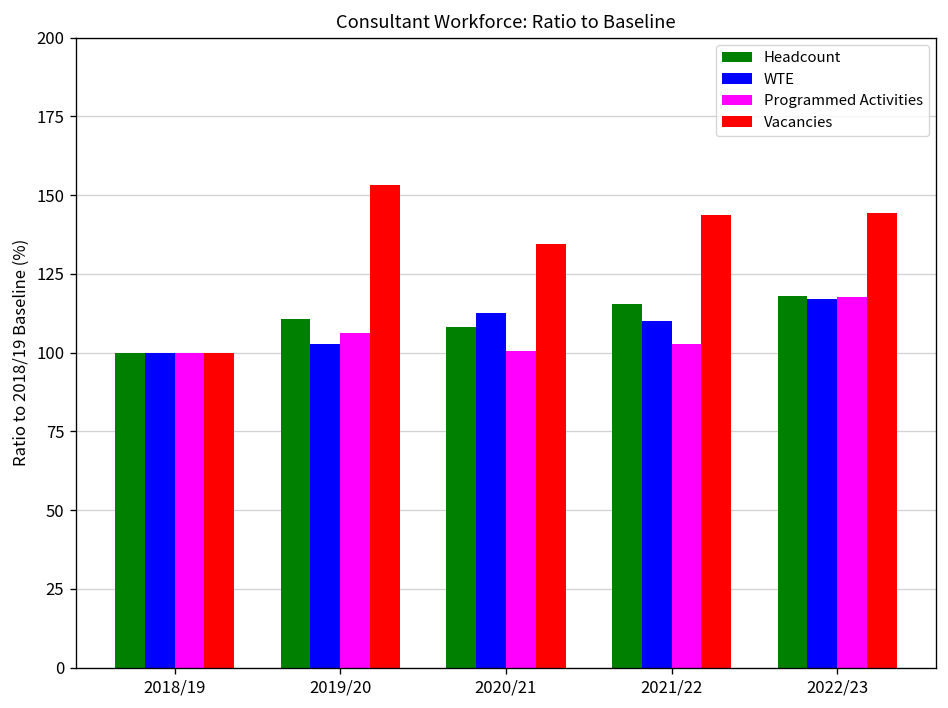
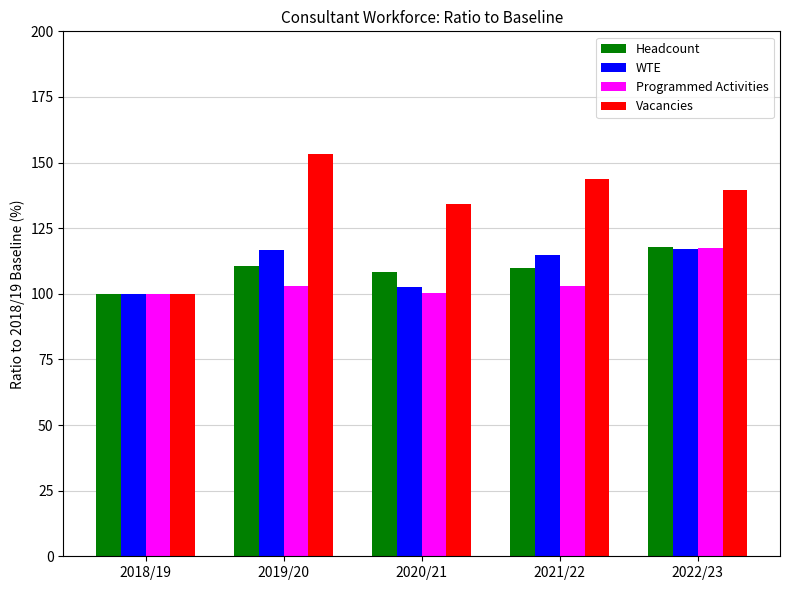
WTE, 2019/20: 103 -> 117
Programmed Activities, 2019/20: 106 -> 103
WTE, 2020/21: 112 -> 103
Headcount, 2021/22: 115 -> 110
WTE, 2021/22: 110 -> 115
Vacancies, 2022/23: 144 -> 139
